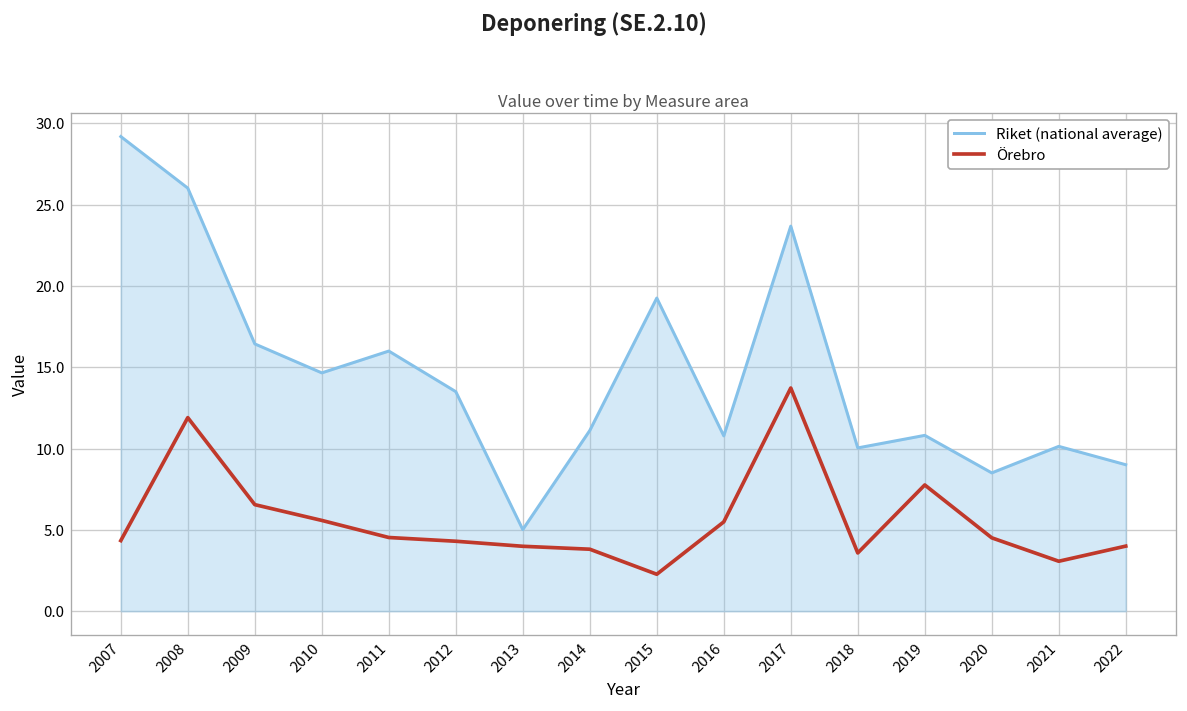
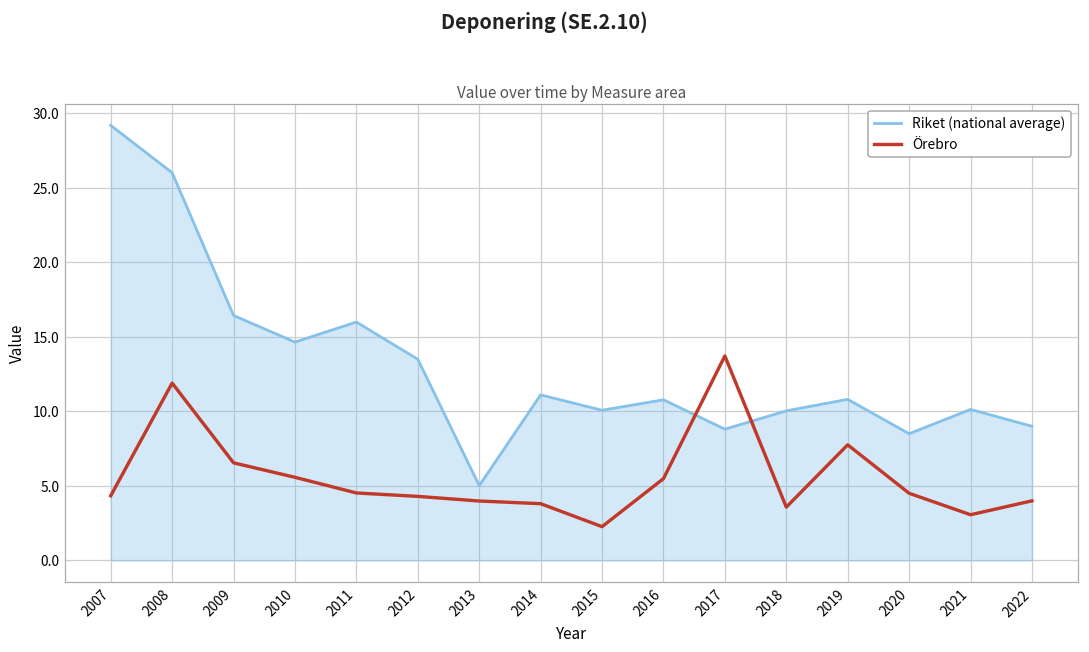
Riket (national average), 2015: 19.3 -> 10.1
Riket (national average), 2017: 23.7 -> 8.8
